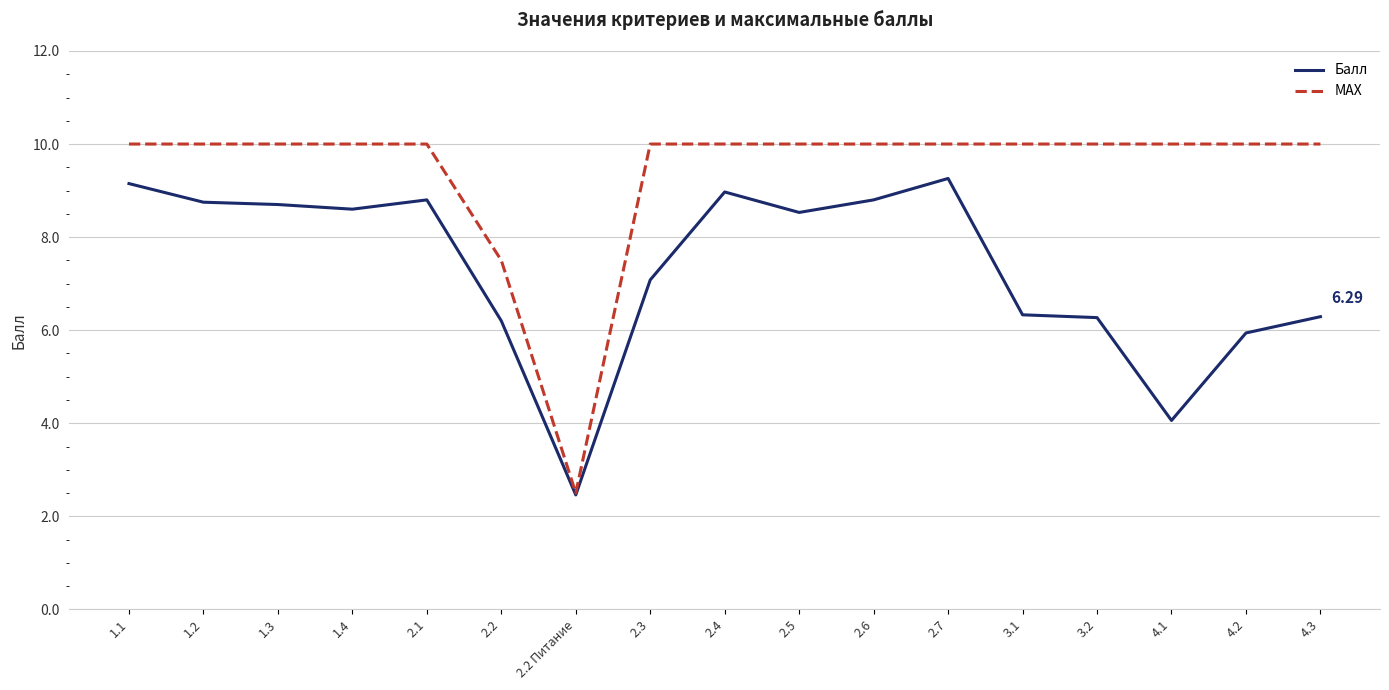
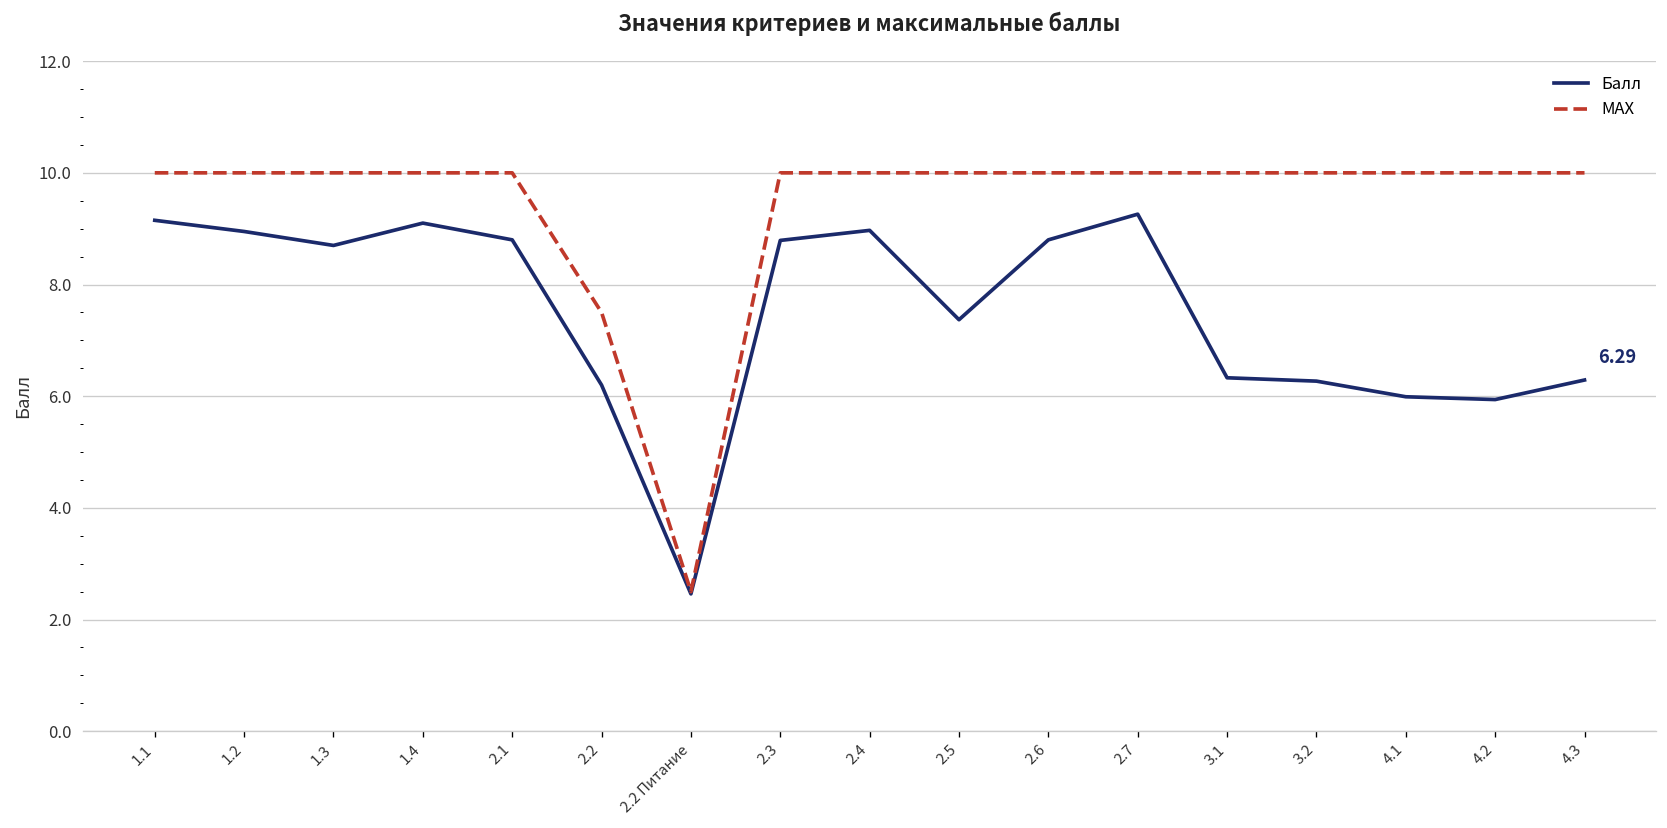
Балл, 1.2: 8.8 -> 9.0
Балл, 1.4: 8.6 -> 9.1
Балл, 2.3: 7.1 -> 8.8
Балл, 2.5: 8.5 -> 7.4
Балл, 4.1: 4.1 -> 6.0
